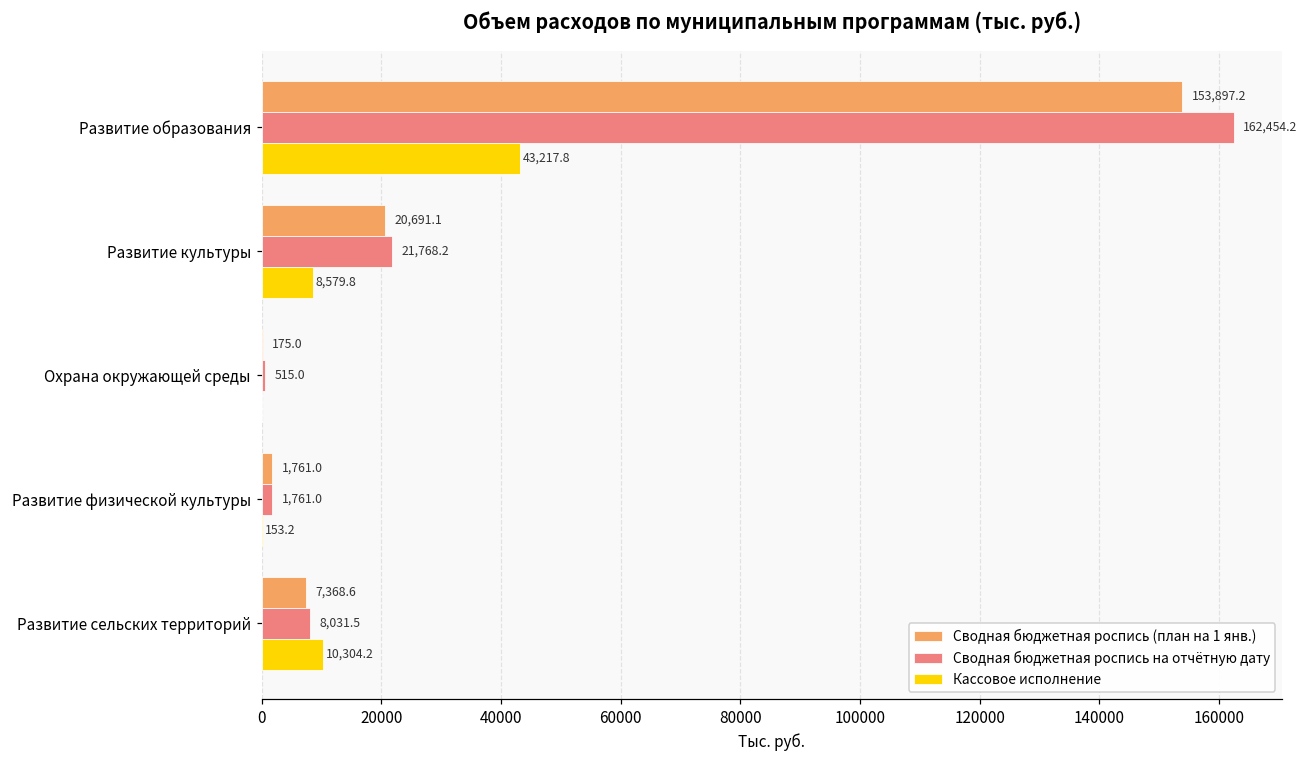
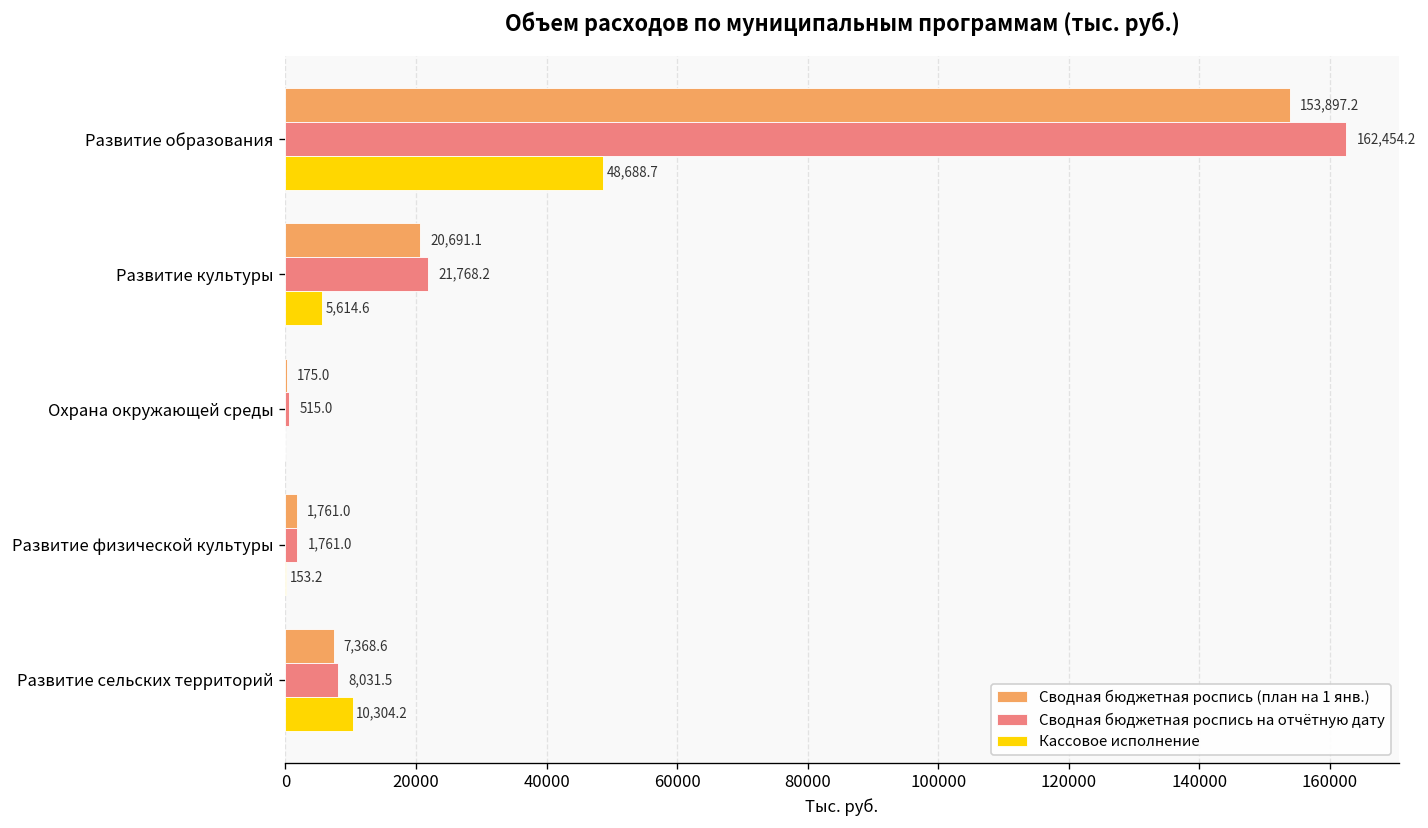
Кассовое исполнение, Развитие образования: 43,217.8 -> 48,688.7
Кассовое исполнение, Развитие культуры: 8,579.8 -> 5,614.6
